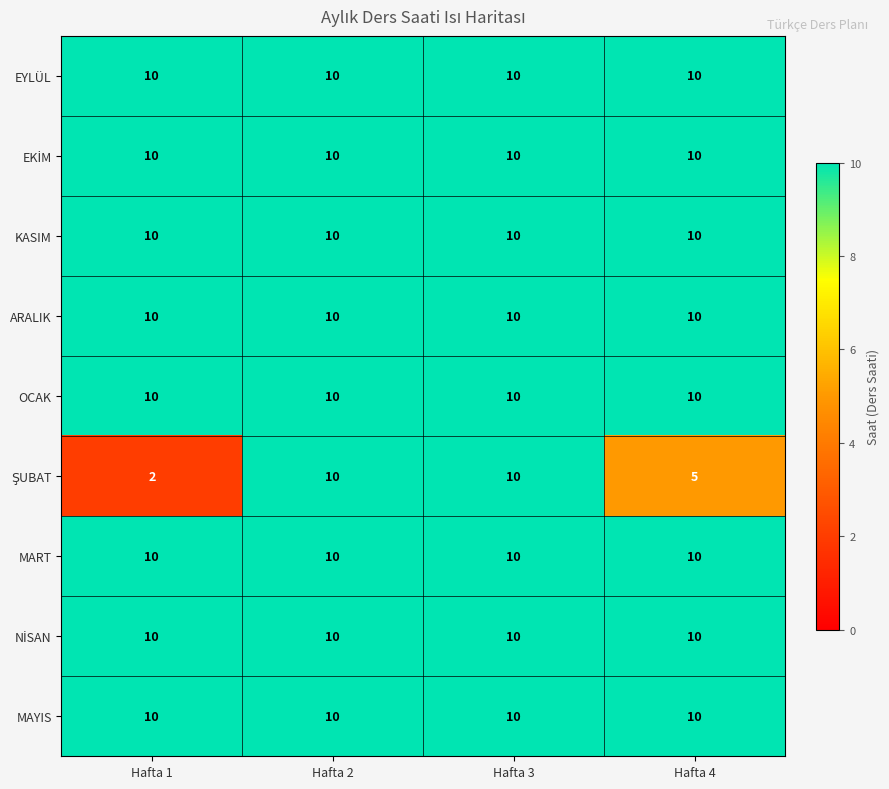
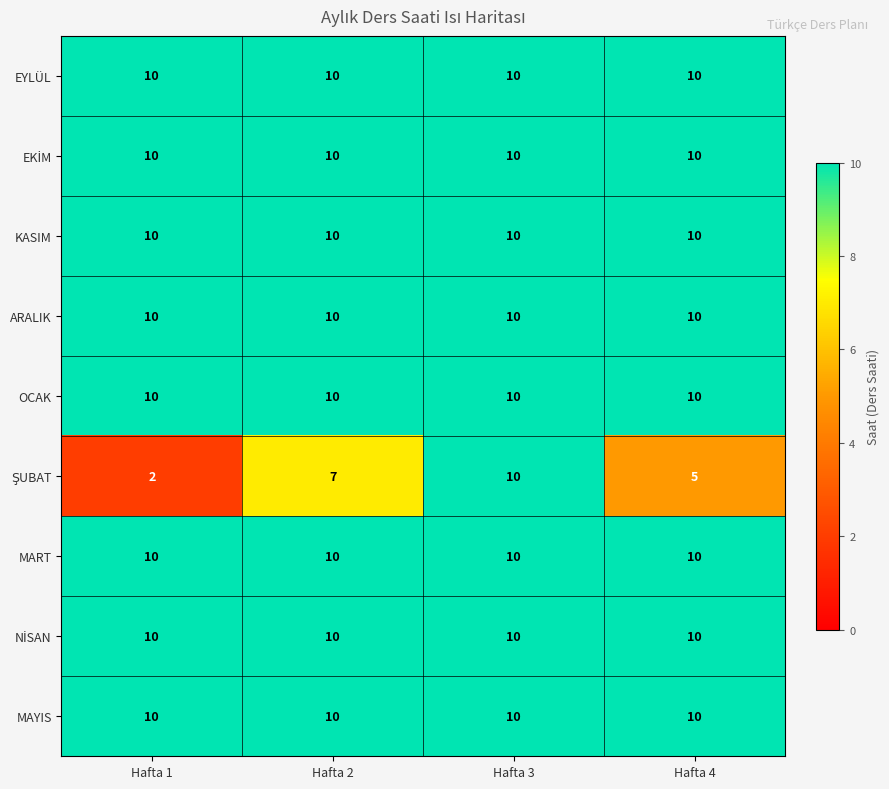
ŞUBAT, Hafta 2: 10 -> 7
